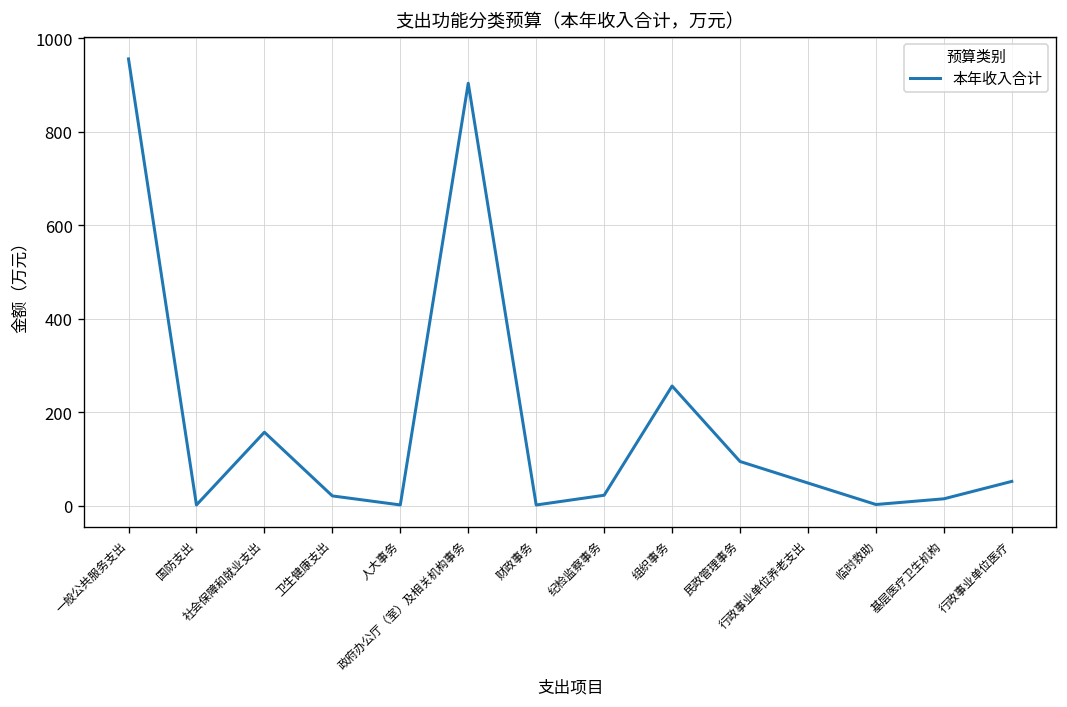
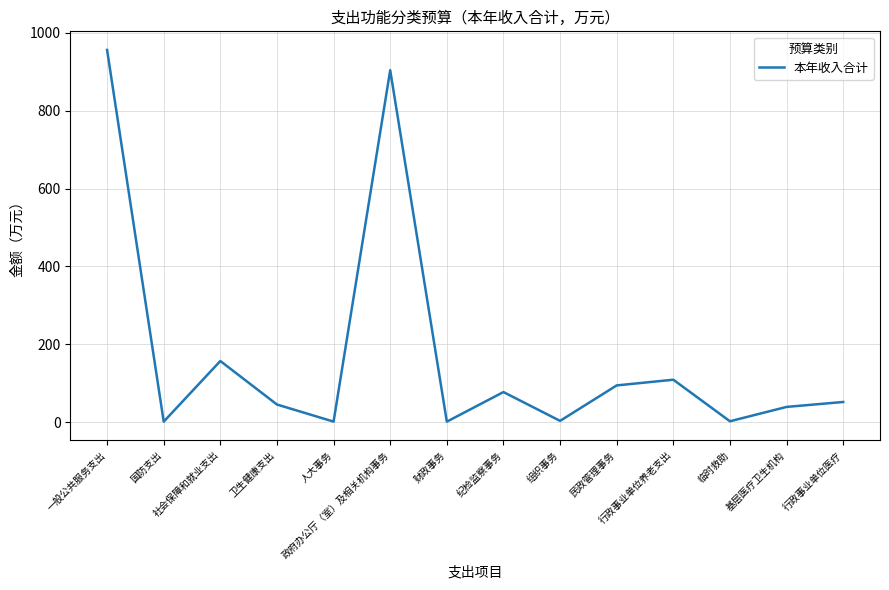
卫生健康支出: 20 -> 50
纪检监察事务: 20 -> 80
组织事务: 260 -> 0
行政事业单位养老支出: 50 -> 110
基层医疗卫生机构: 20 -> 40
